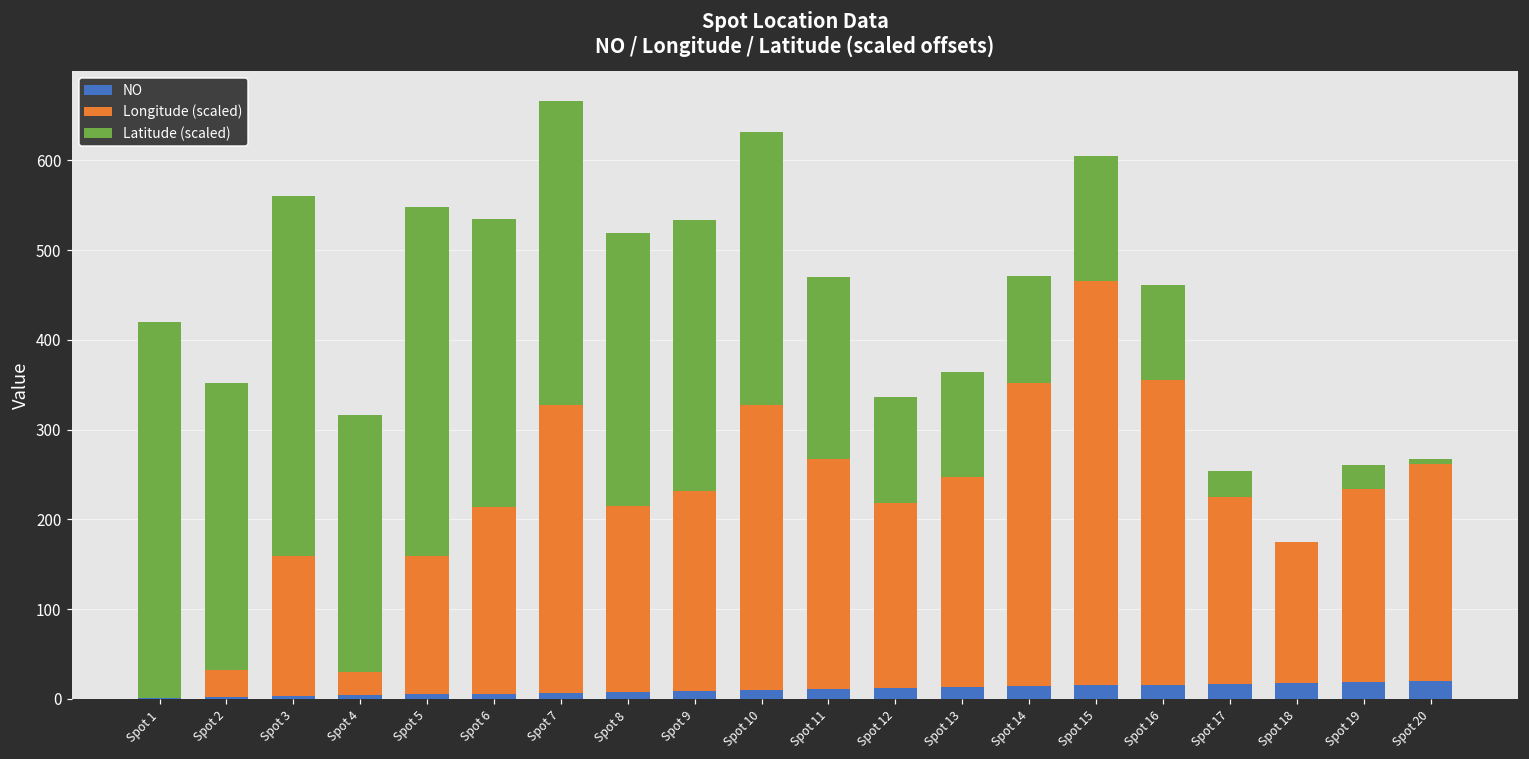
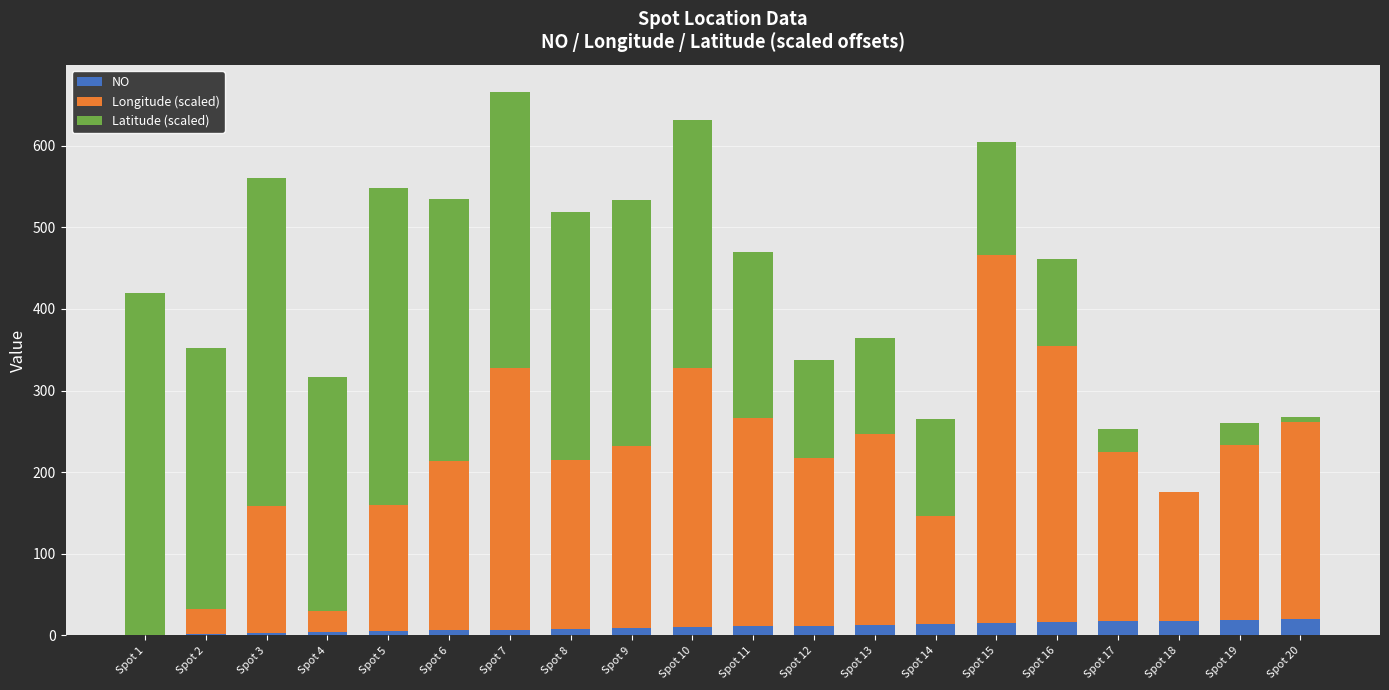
Longitude (scaled), Spot 14: 340 -> 130
